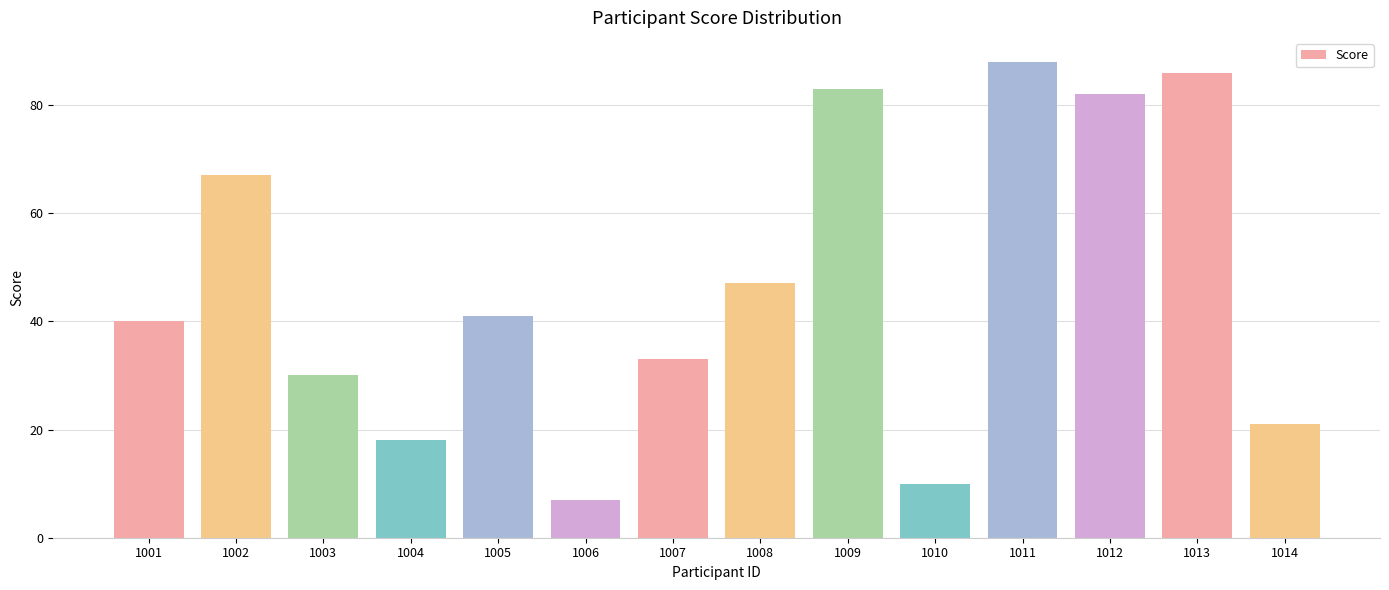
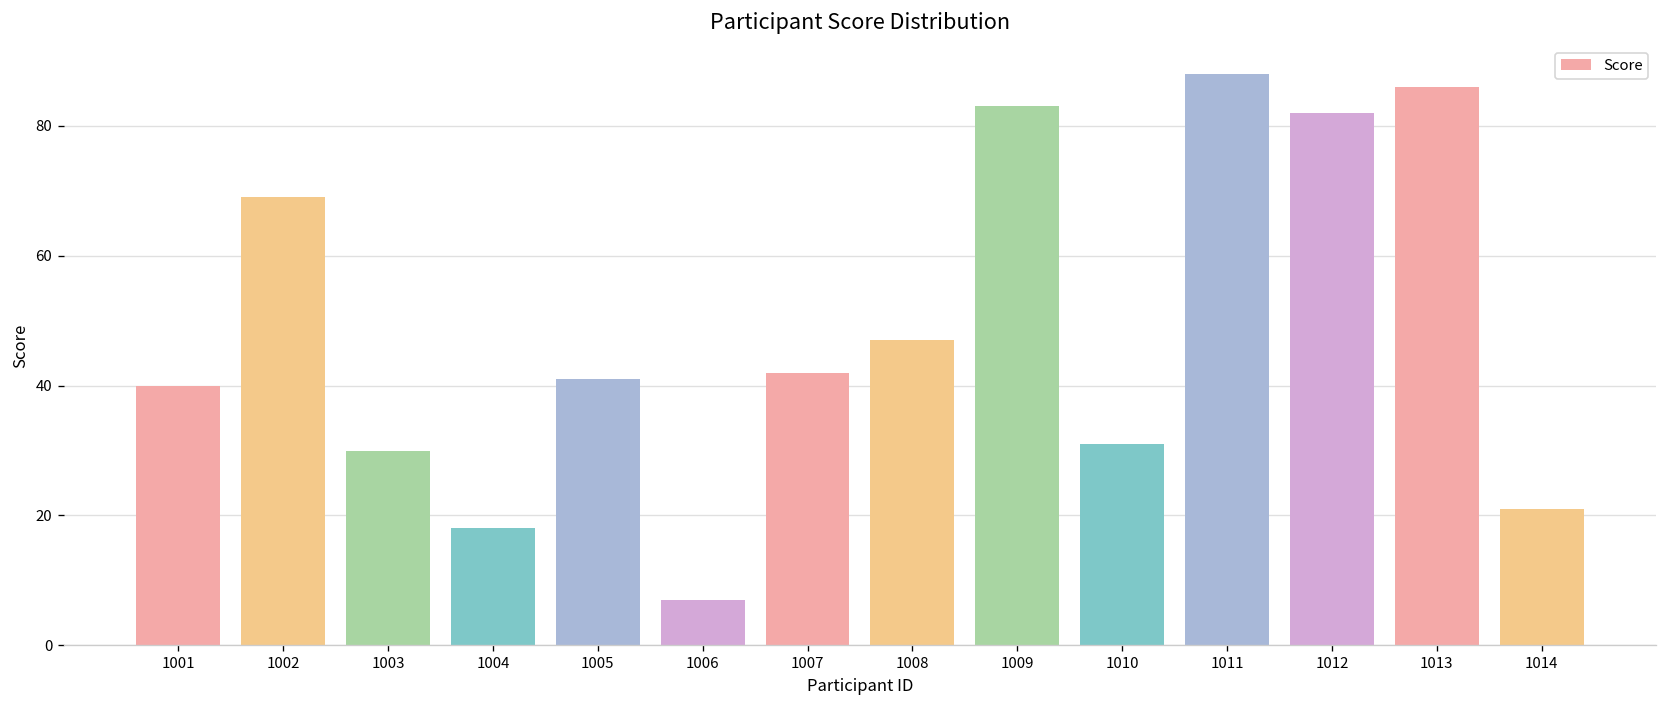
1002: 67 -> 69
1007: 33 -> 42
1010: 10 -> 31
